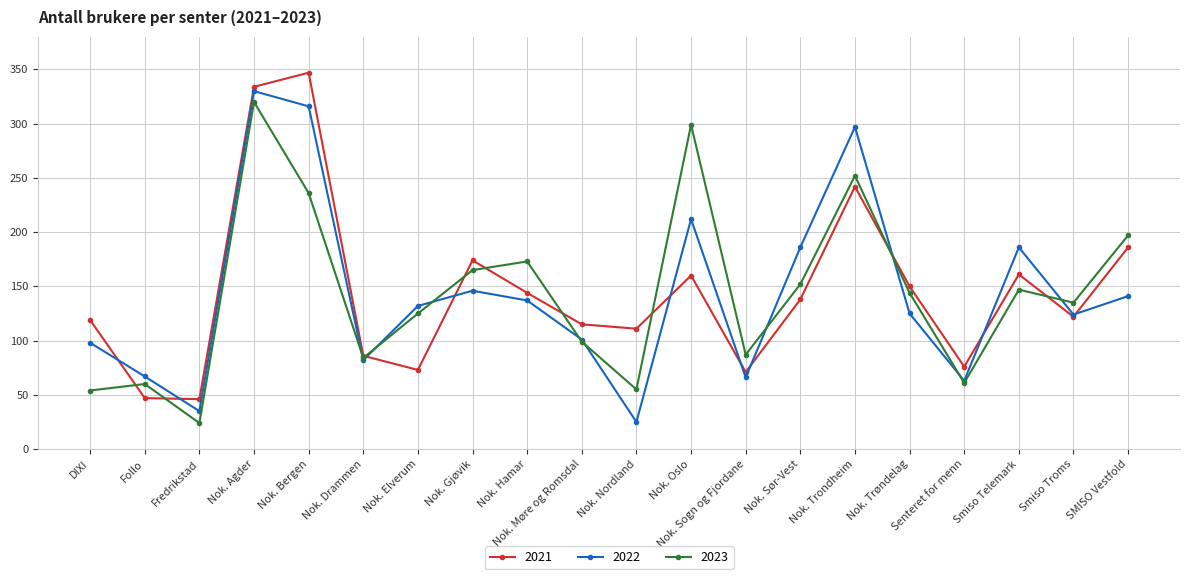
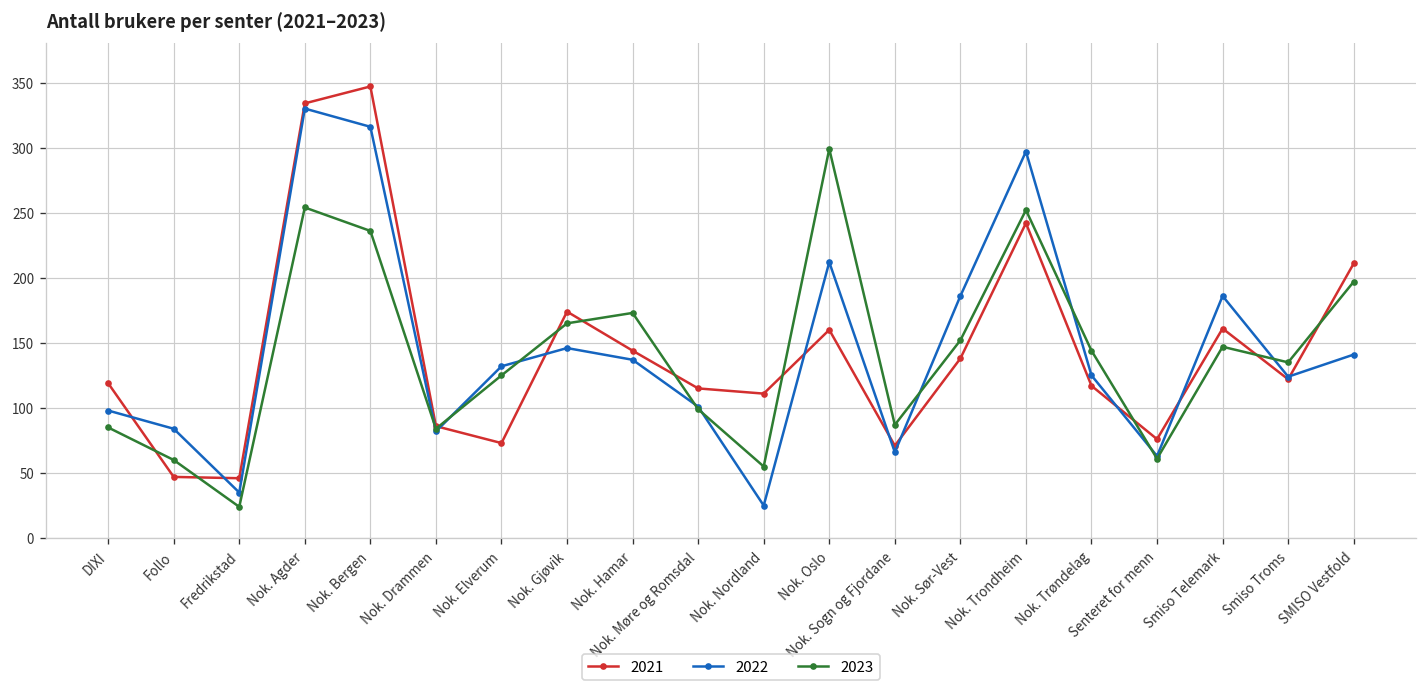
2023, DIXI: 54 -> 85
2022, Follo: 67 -> 84
2023, Nok. Agder: 320 -> 254
2021, Nok. Trøndelag: 150 -> 117
2021, SMISO Vestfold: 186 -> 211
